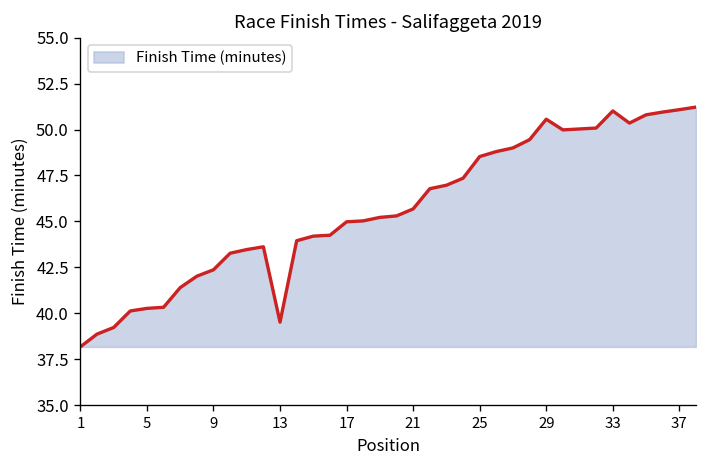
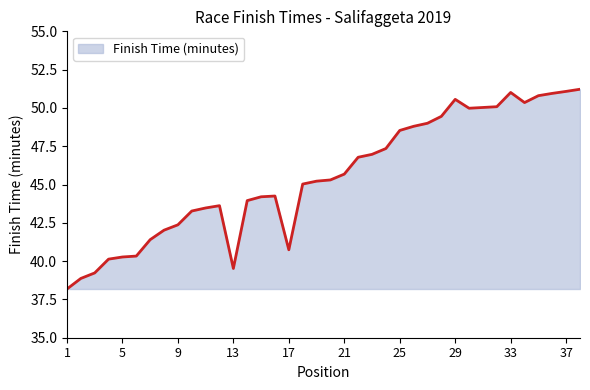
17: 45.0 -> 40.7
